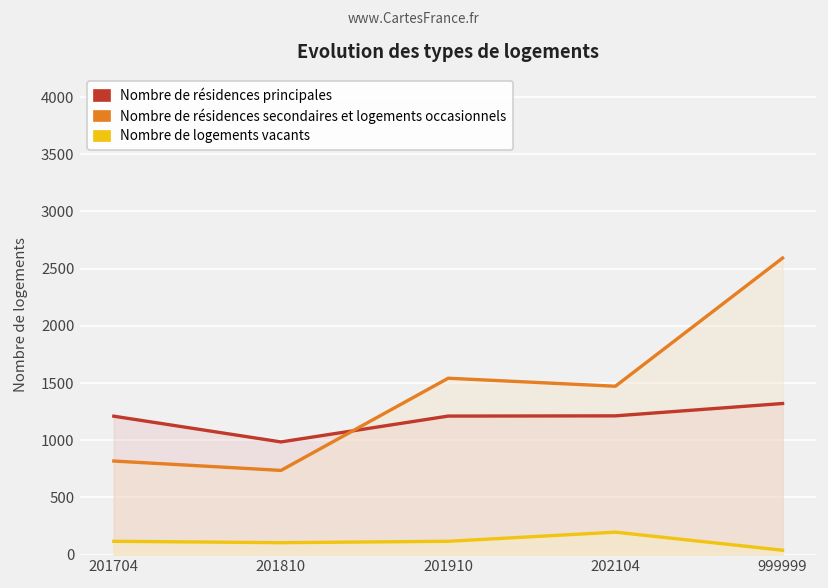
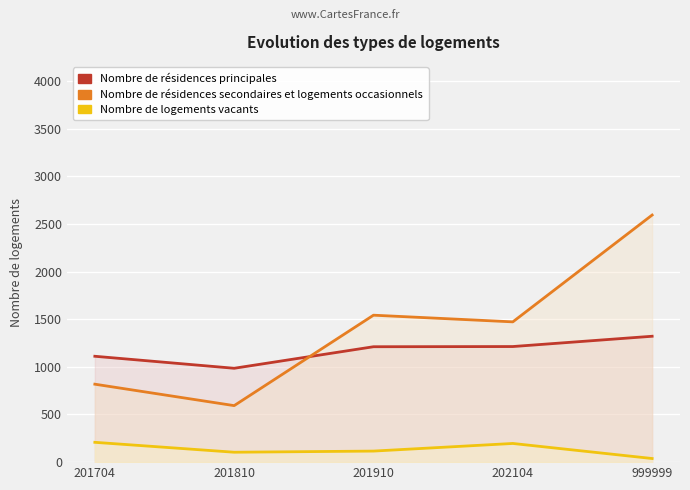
Nombre de résidences principales, 201704: 1200 -> 1100
Nombre de logements vacants, 201704: 100 -> 200
Nombre de résidences secondaires et logements occasionnels, 201810: 700 -> 600
